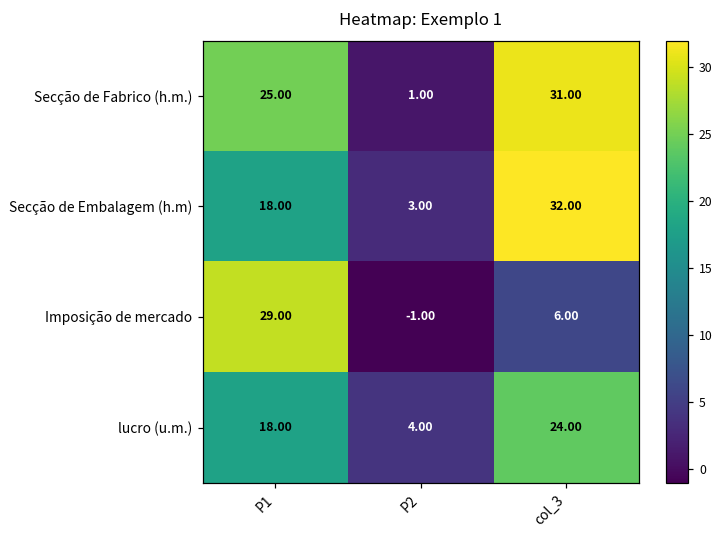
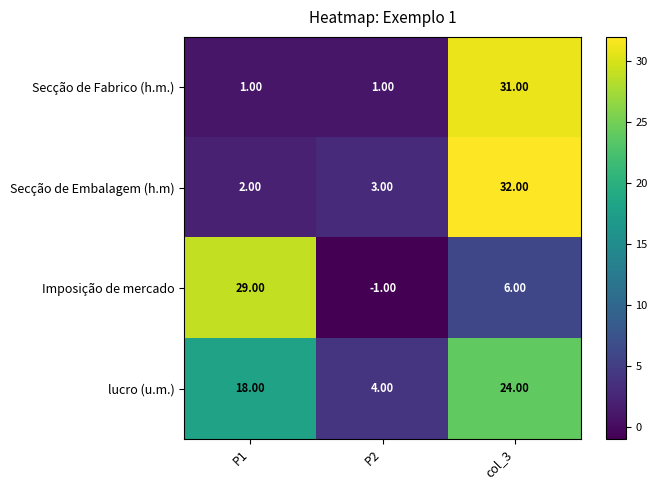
Secção de Fabrico (h.m.), P1: 25.00 -> 1.00
Secção de Embalagem (h.m), P1: 18.00 -> 2.00
